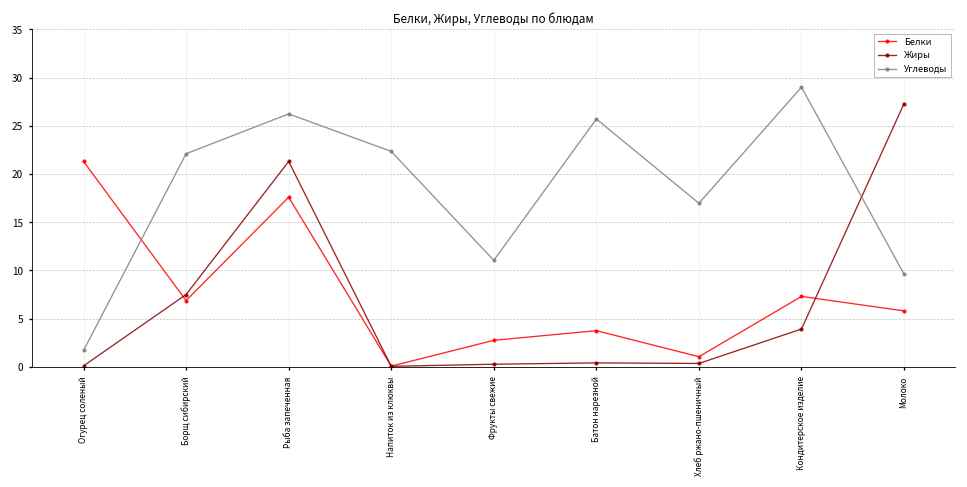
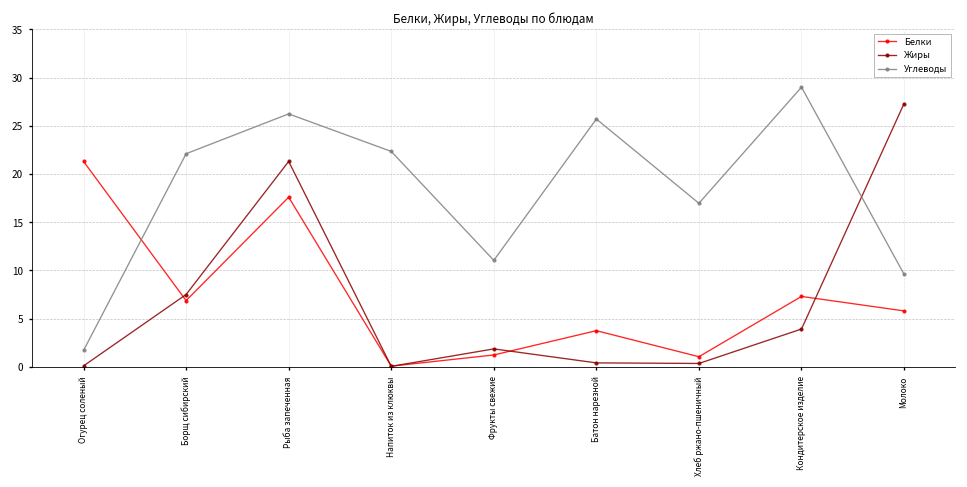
Белки, Фрукты свежие: 3 -> 1
Жиры, Фрукты свежие: 0 -> 2
